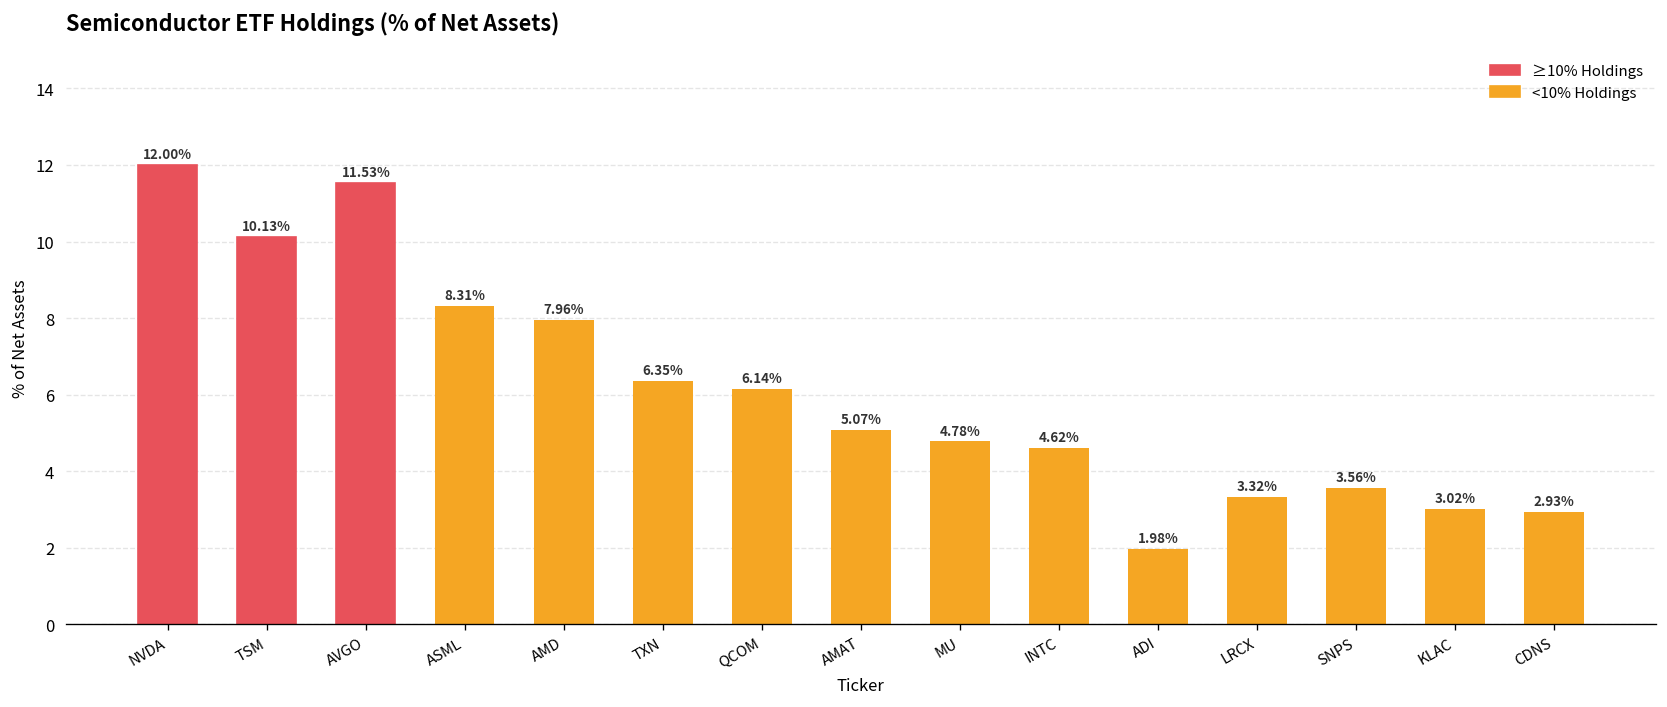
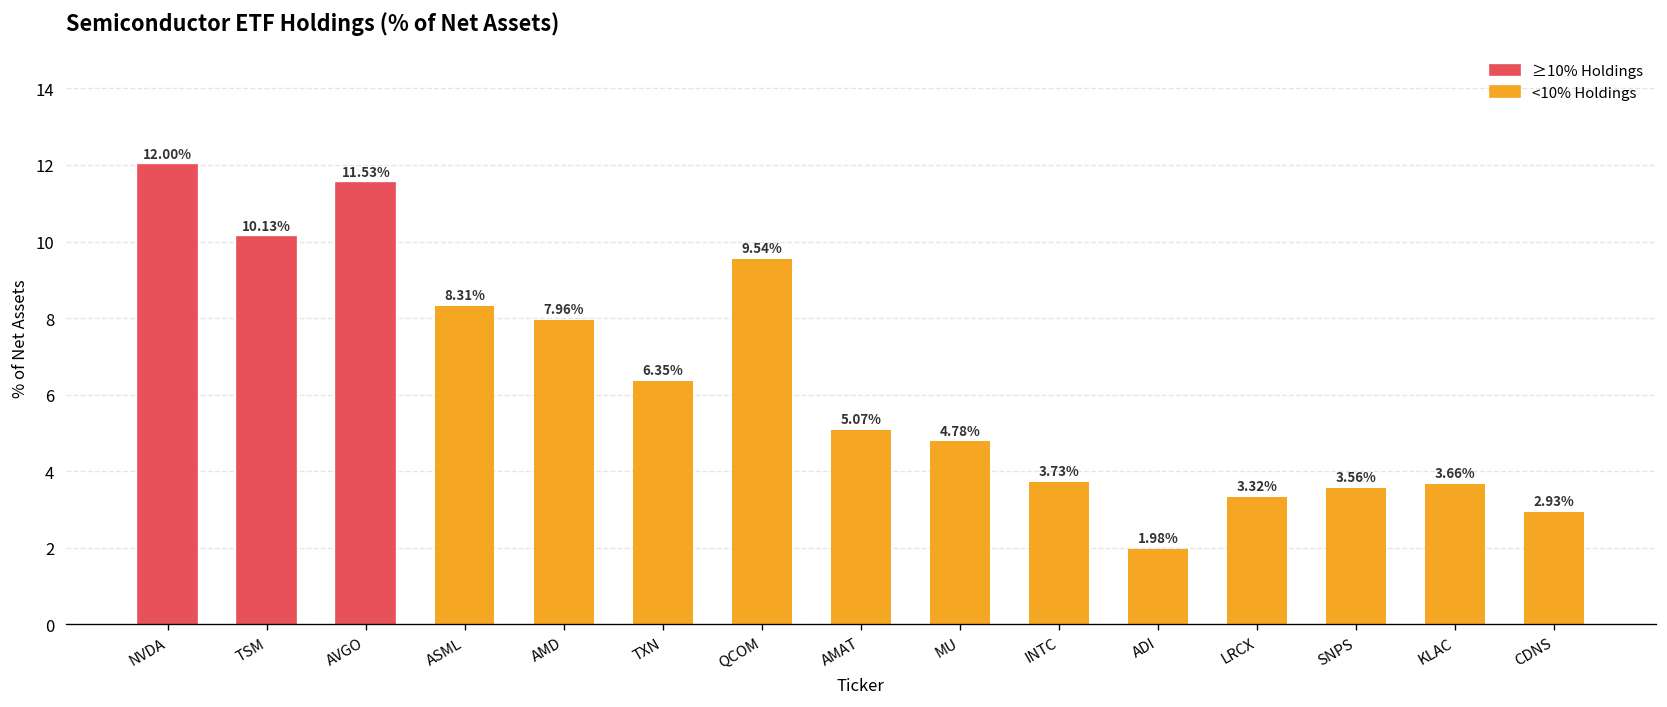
QCOM: 6.14% -> 9.54%
INTC: 4.62% -> 3.73%
KLAC: 3.02% -> 3.66%
